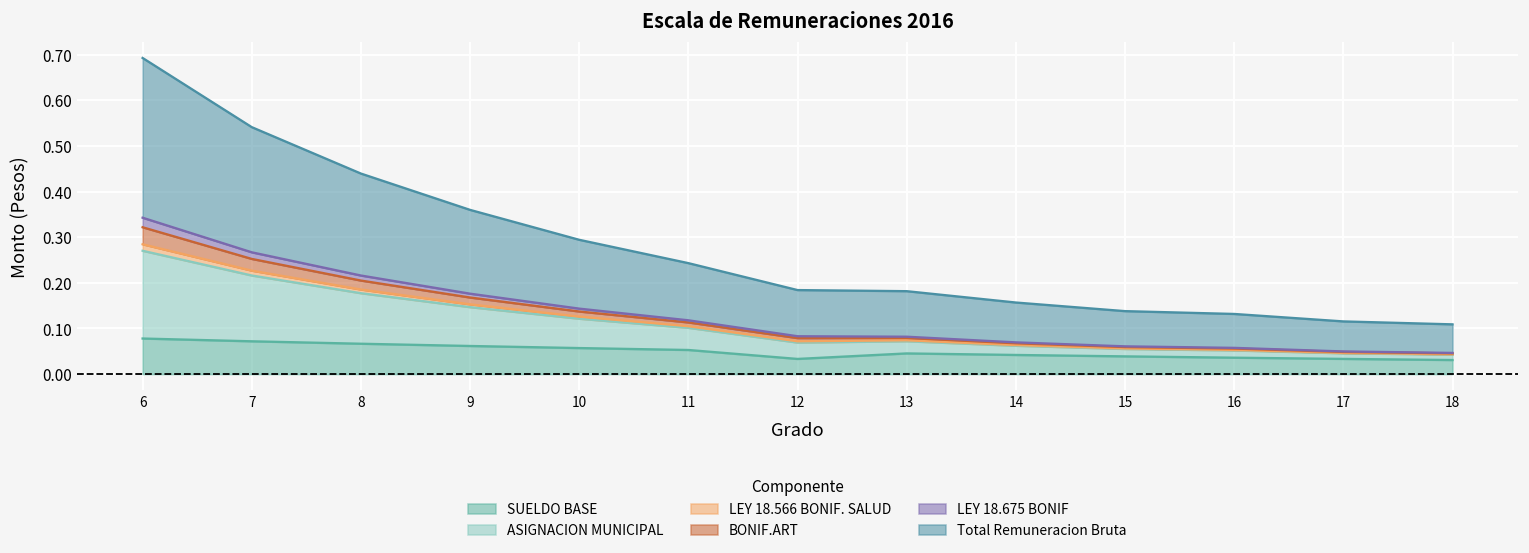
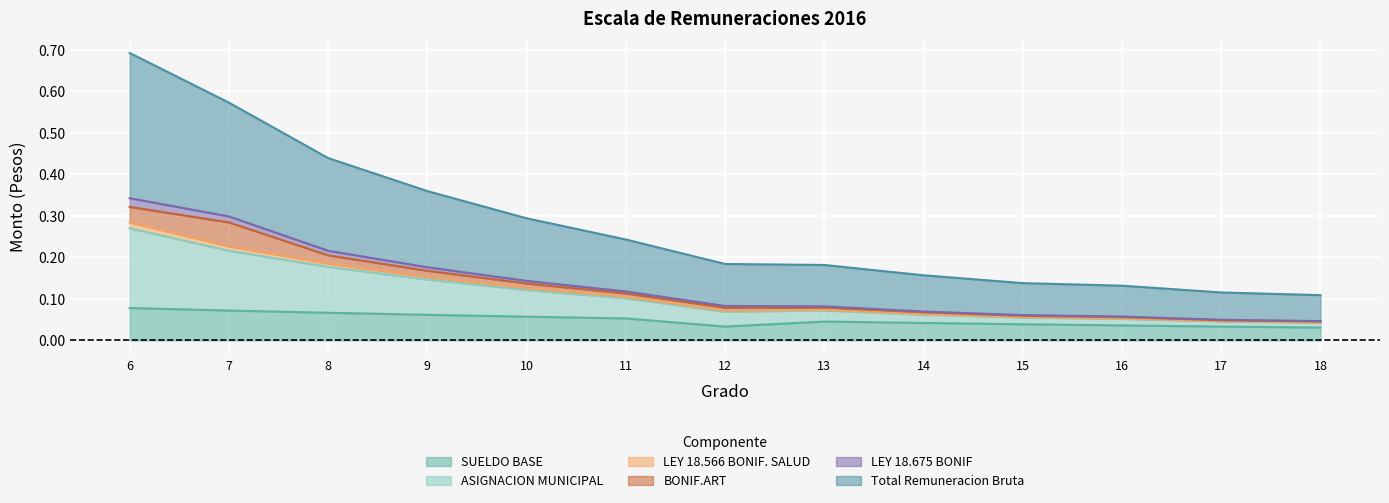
BONIF.ART, 7: 0.03 -> 0.06
